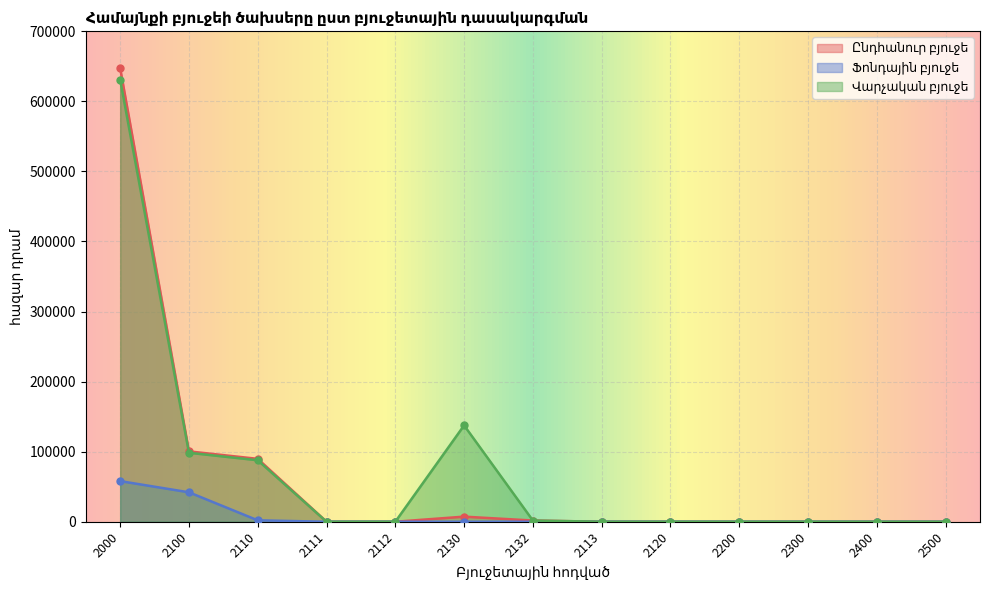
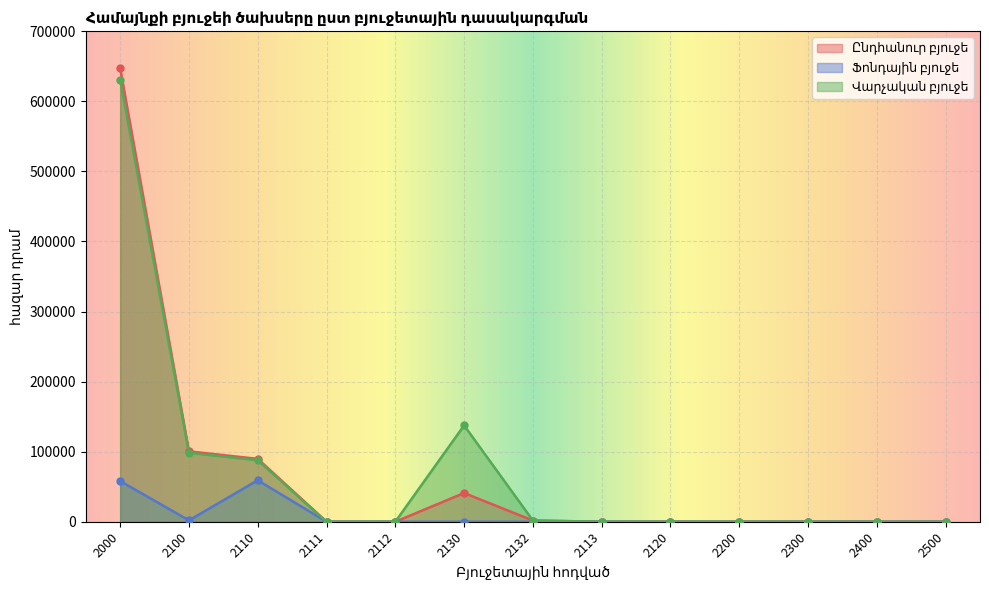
Ֆոնդային բյուջե, 2100: 40000 -> 0
Ֆոնդային բյուջե, 2110: 0 -> 60000
Ընդհանուր բյուջե, 2130: 10000 -> 40000
